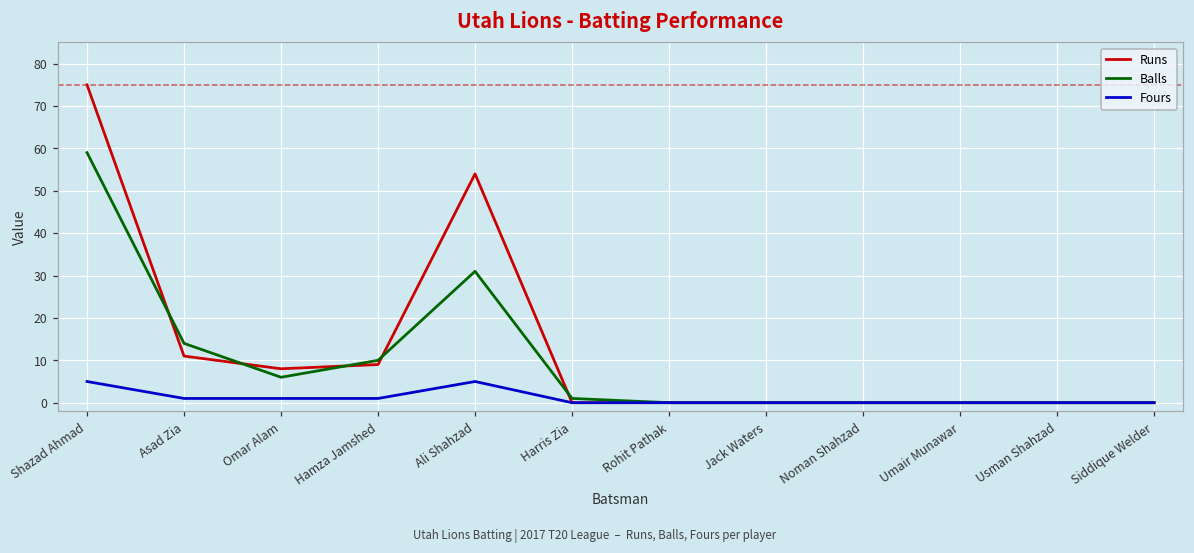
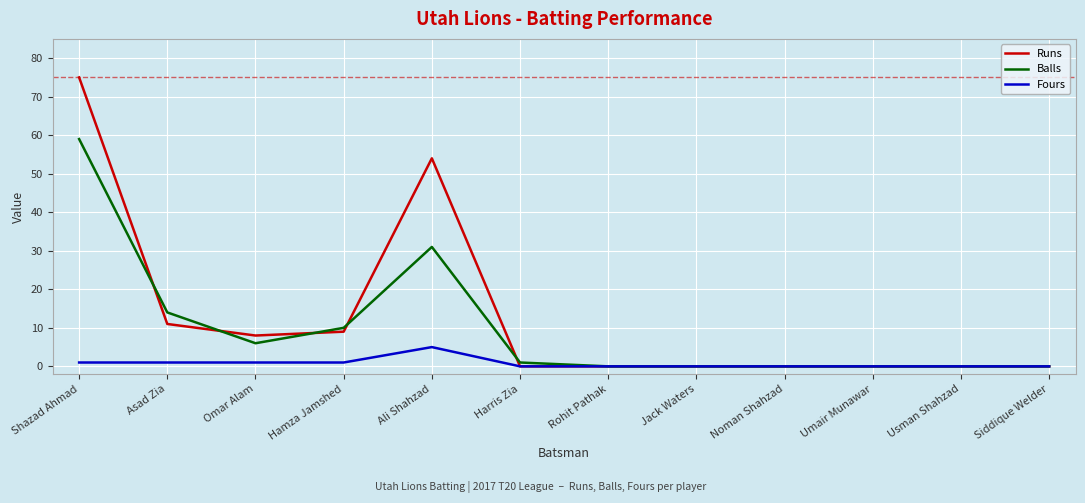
Fours, Shazad Ahmad: 5 -> 1
